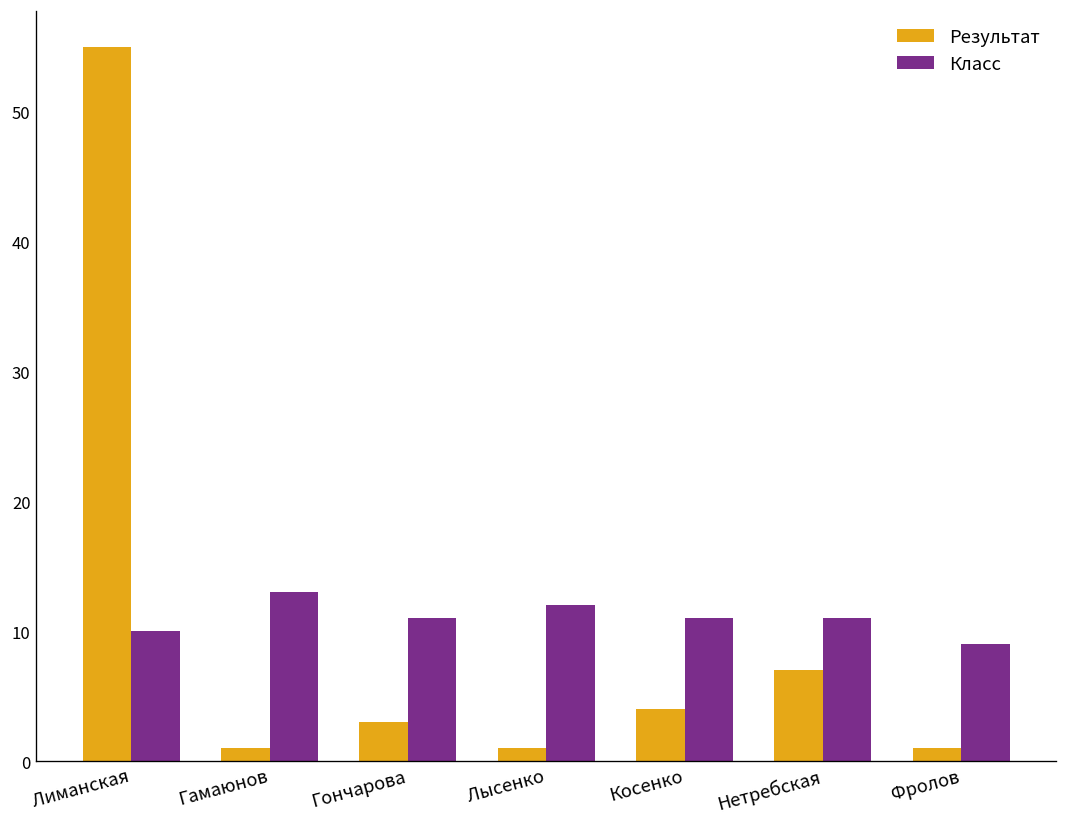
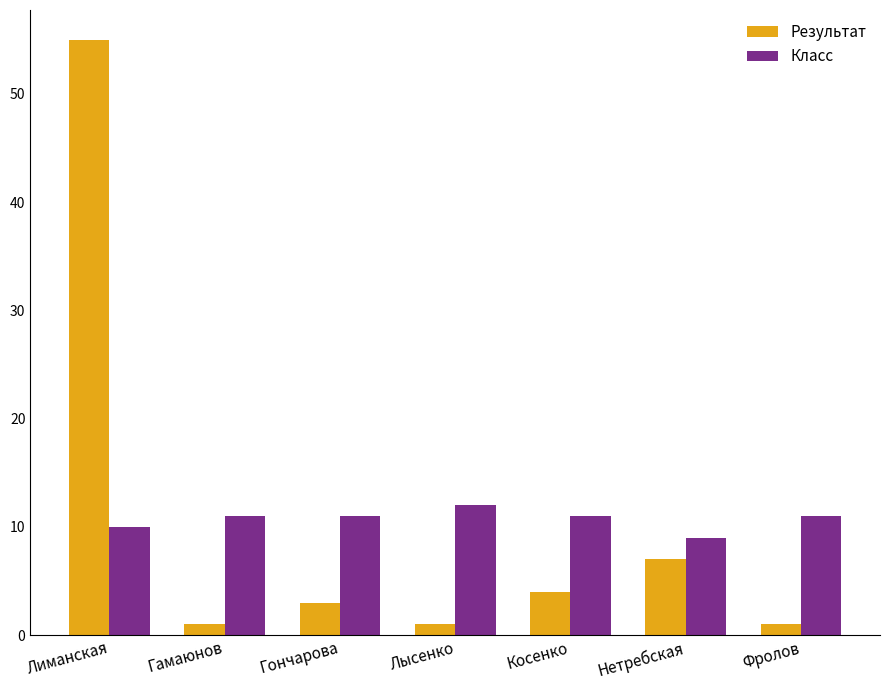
Класс, Гамаюнов: 13 -> 11
Класс, Нетребская: 11 -> 9
Класс, Фролов: 9 -> 11
